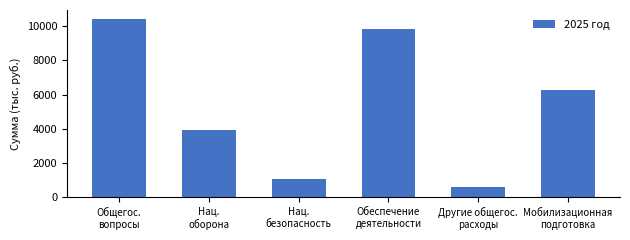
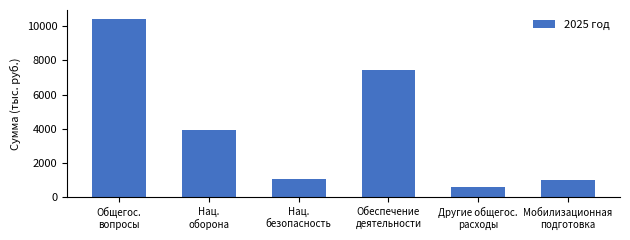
Обеспечение деятельности: 9800 -> 7500
Мобилизационная подготовка: 6300 -> 1000
